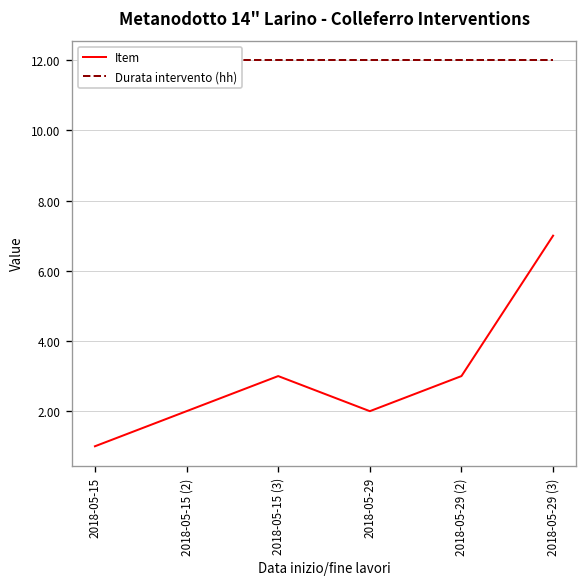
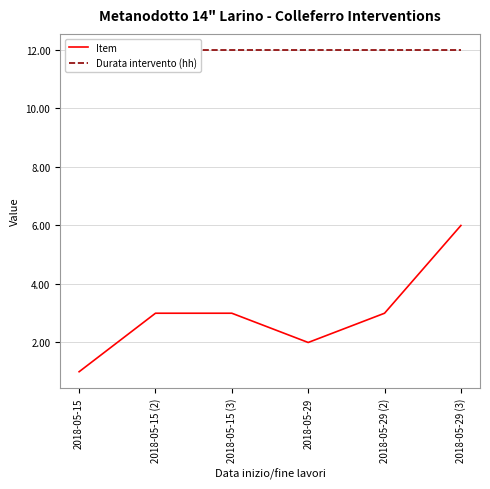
Item, 2018-05-15 (2): 2 -> 3
Item, 2018-05-29 (3): 7 -> 6
